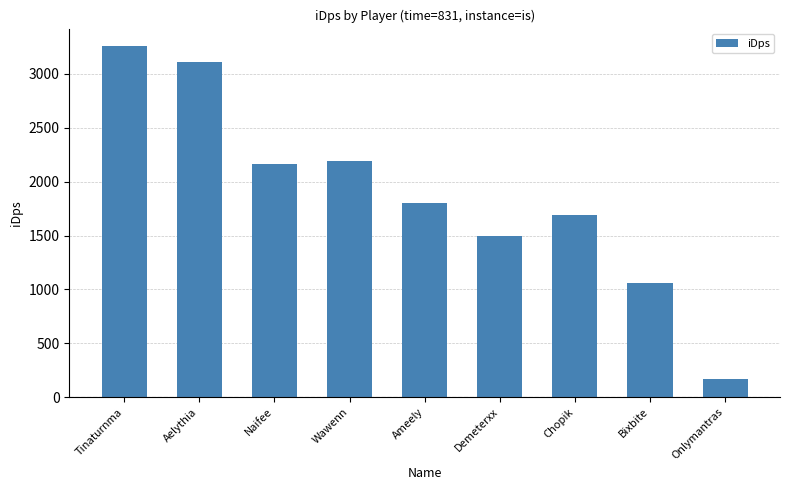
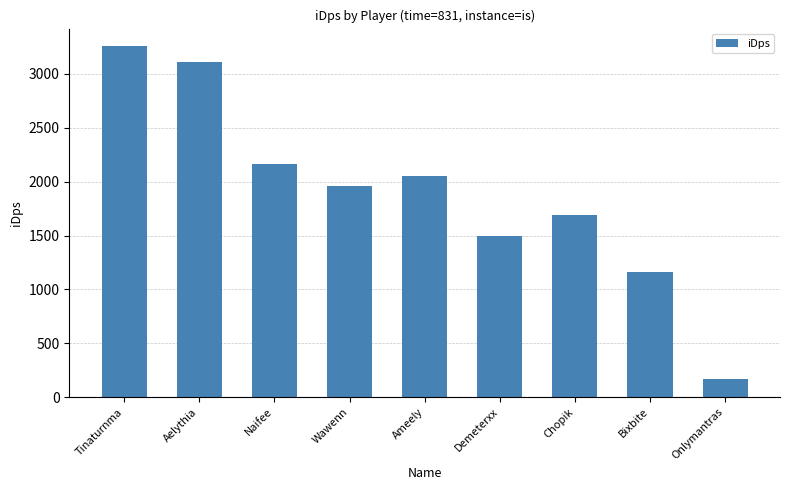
Wawenn: 2190 -> 1960
Ameely: 1800 -> 2050
Bixbite: 1060 -> 1160
